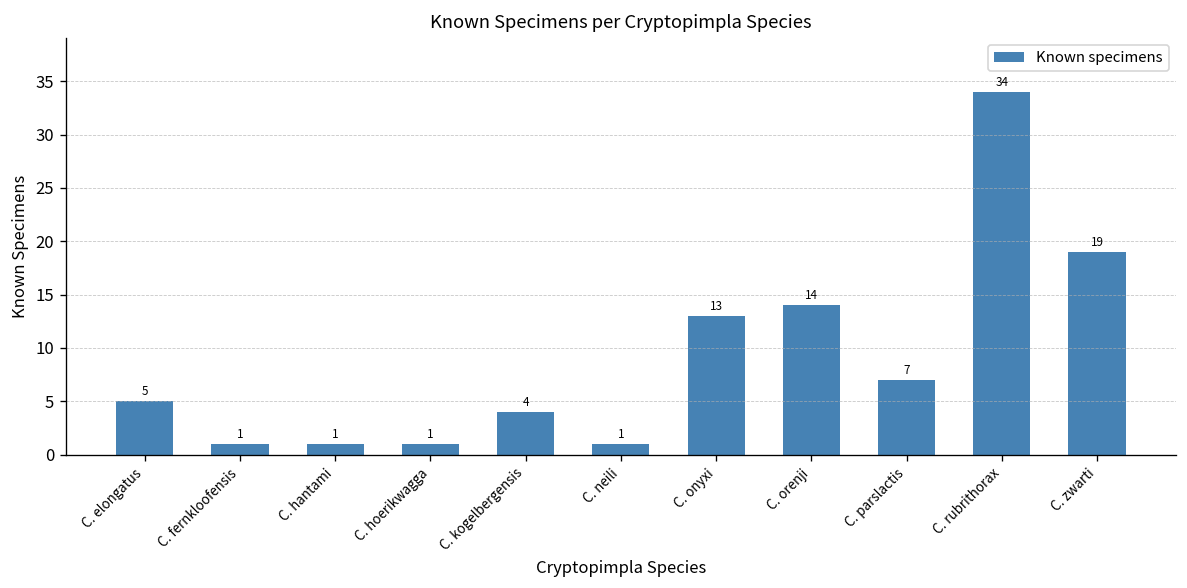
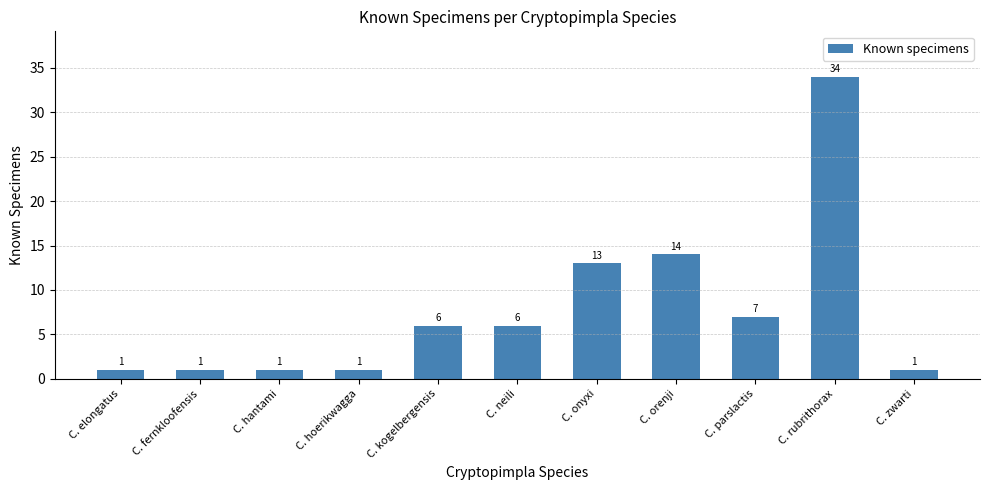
C. elongatus: 5 -> 1
C. kogelbergensis: 4 -> 6
C. neili: 1 -> 6
C. zwarti: 19 -> 1
